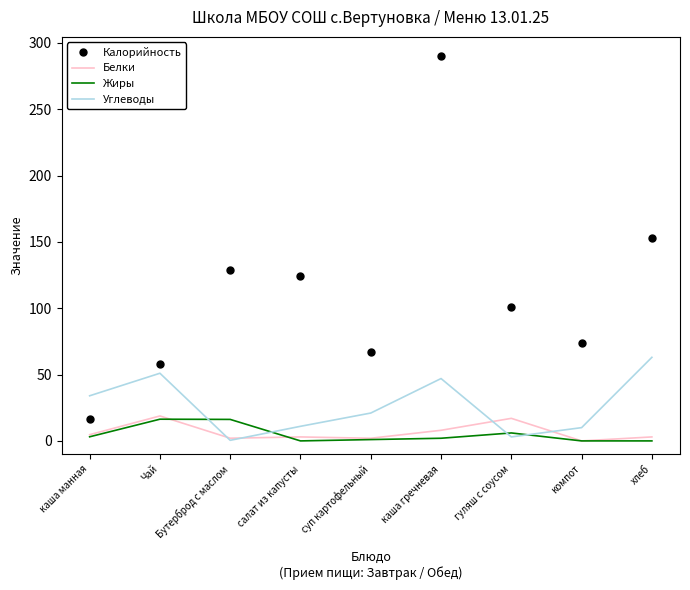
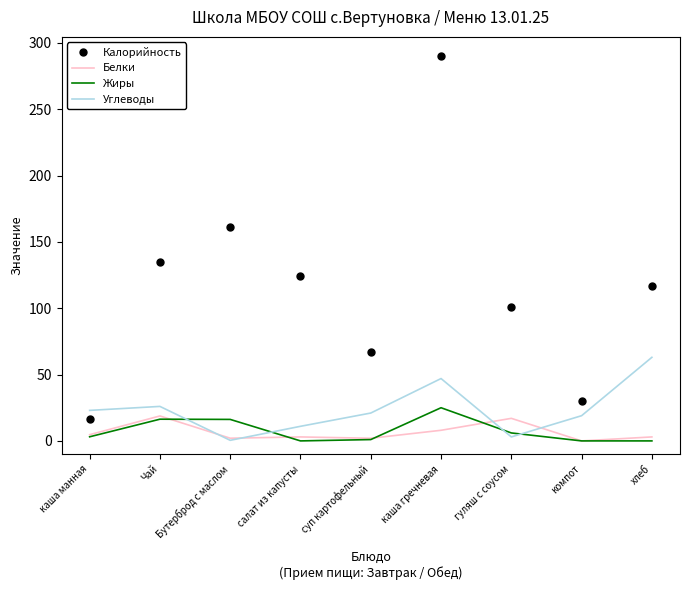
Углеводы, каша манная: 34 -> 23
Калорийность, Чай: 58 -> 135
Углеводы, Чай: 51 -> 26
Калорийность, Бутерброд с маслом: 129 -> 161
Жиры, каша гречневая: 2 -> 25
Калорийность, компот: 74 -> 30
Углеводы, компот: 10 -> 19
Калорийность, хлеб: 153 -> 117
